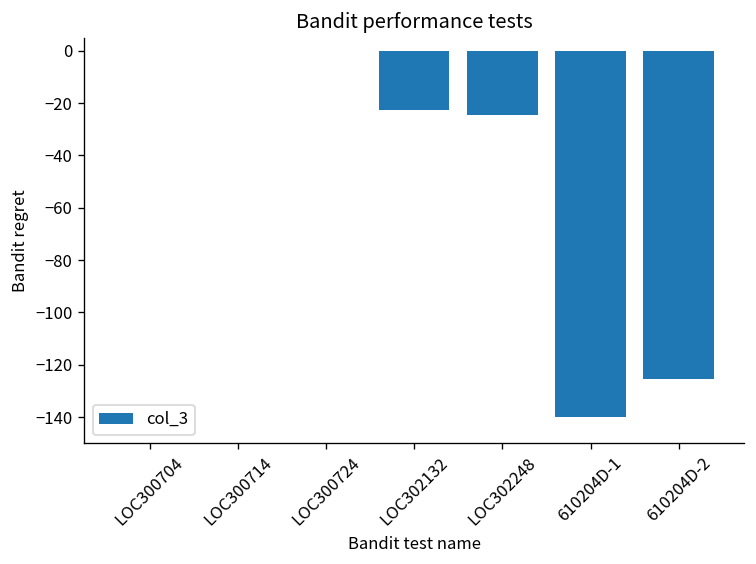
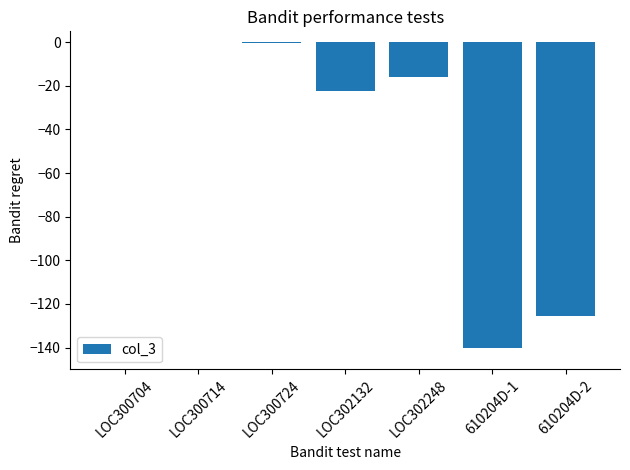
LOC302248: -25 -> -16
